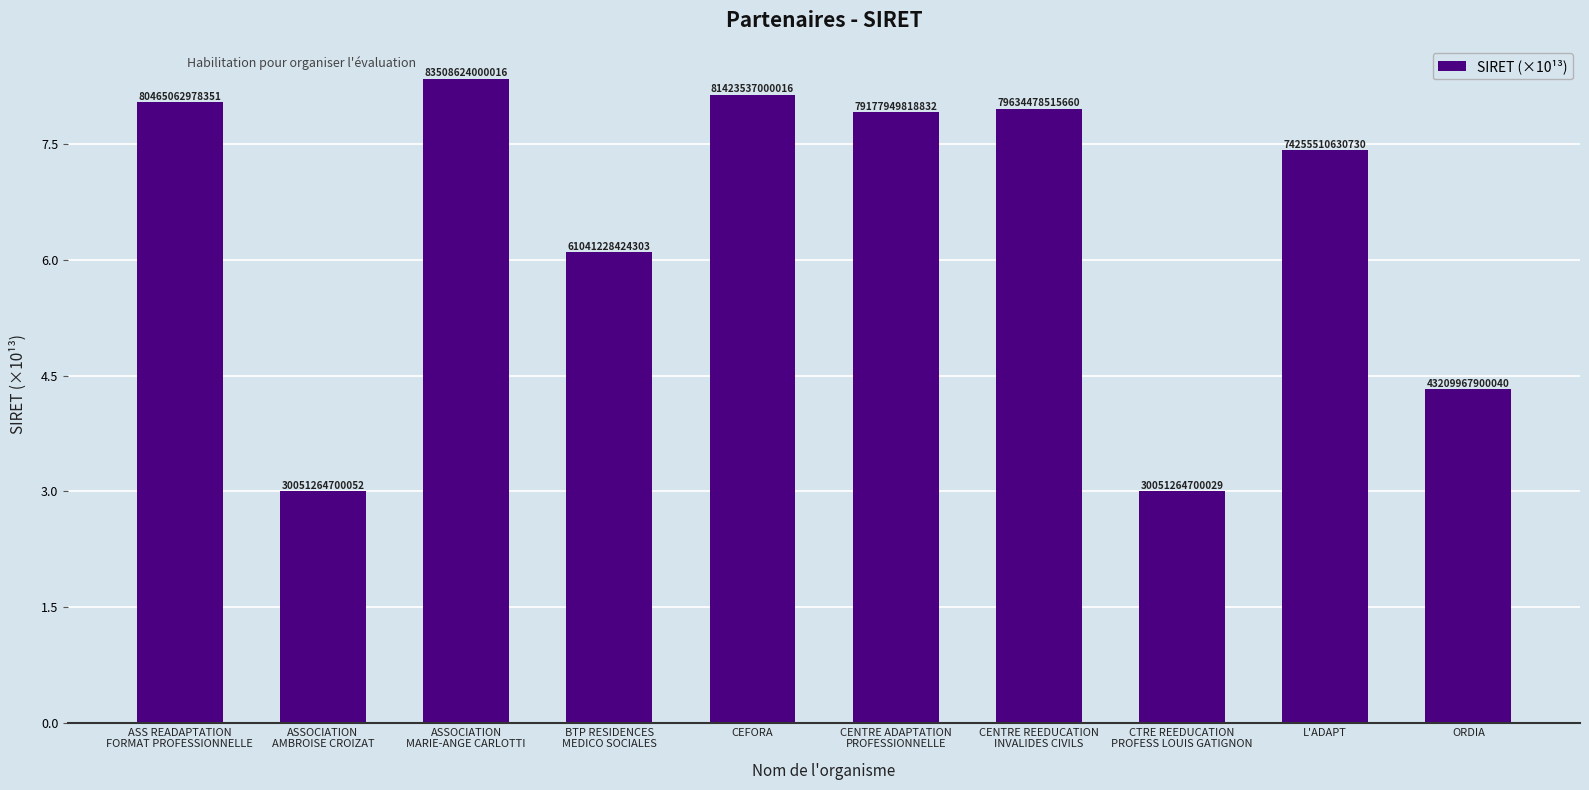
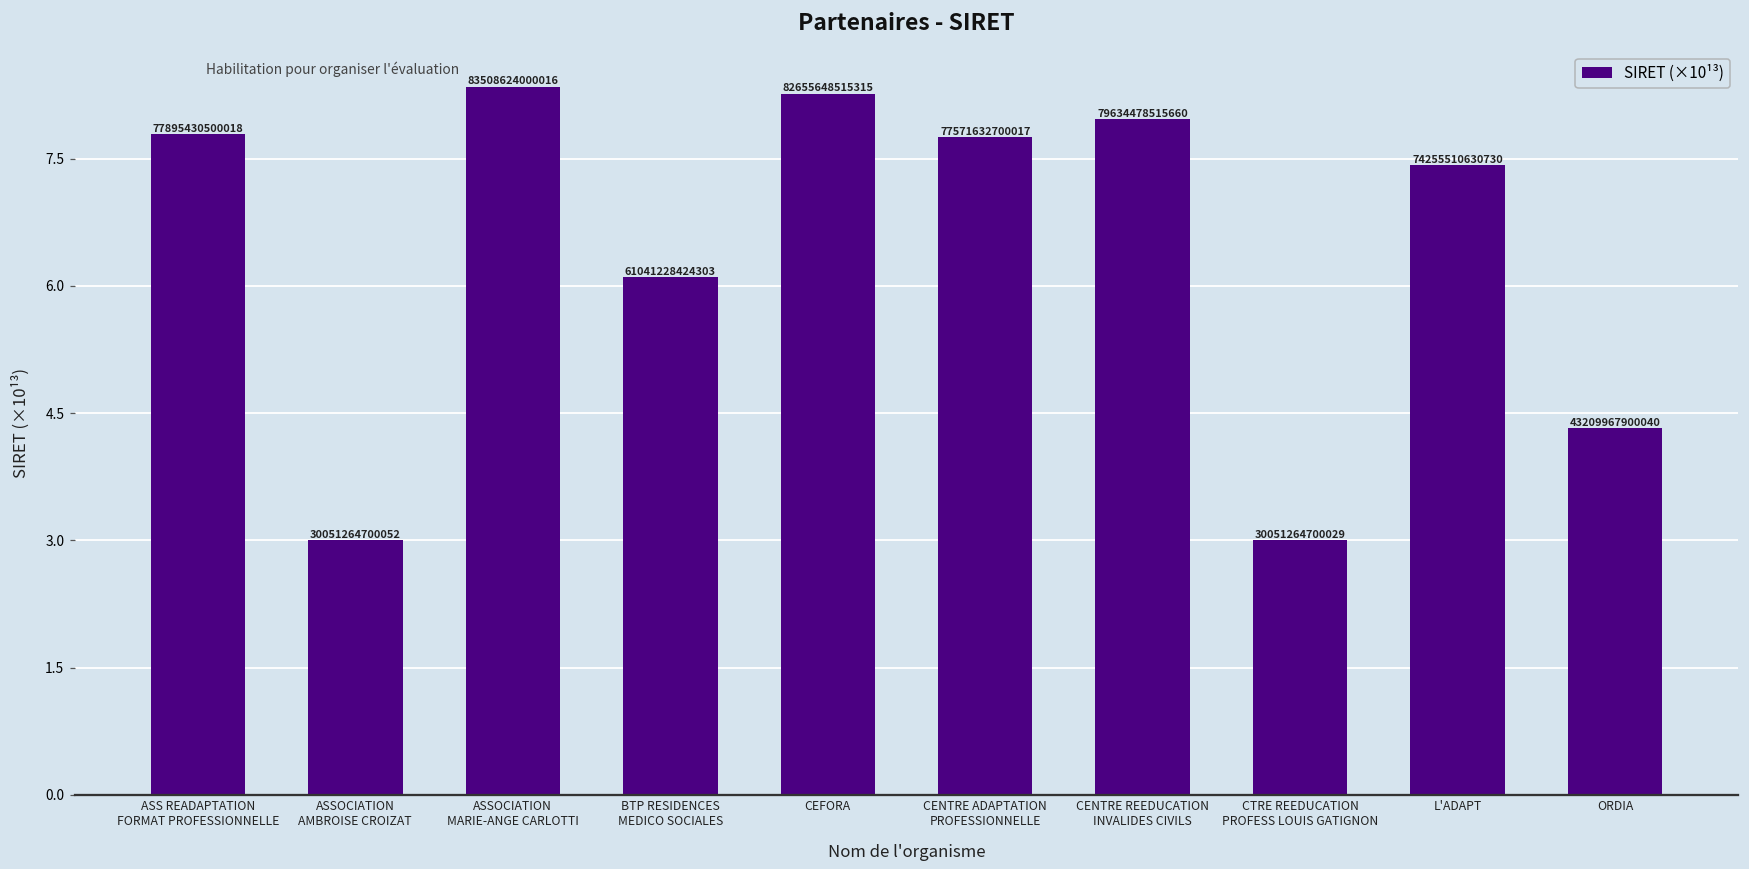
ASS READAPTATION FORMAT PROFESSIONNELLE: 80465062978351 -> 77895430500018
CEFORA: 81423537000016 -> 82655648515315
CENTRE ADAPTATION PROFESSIONNELLE: 79177949818832 -> 77571632700017
